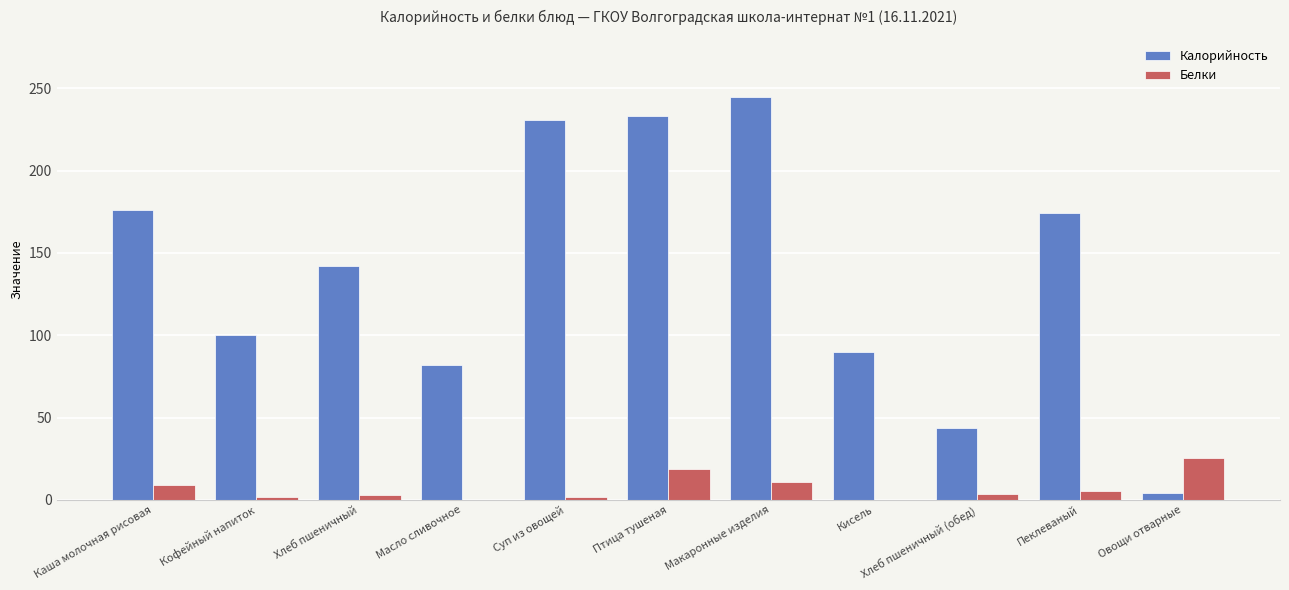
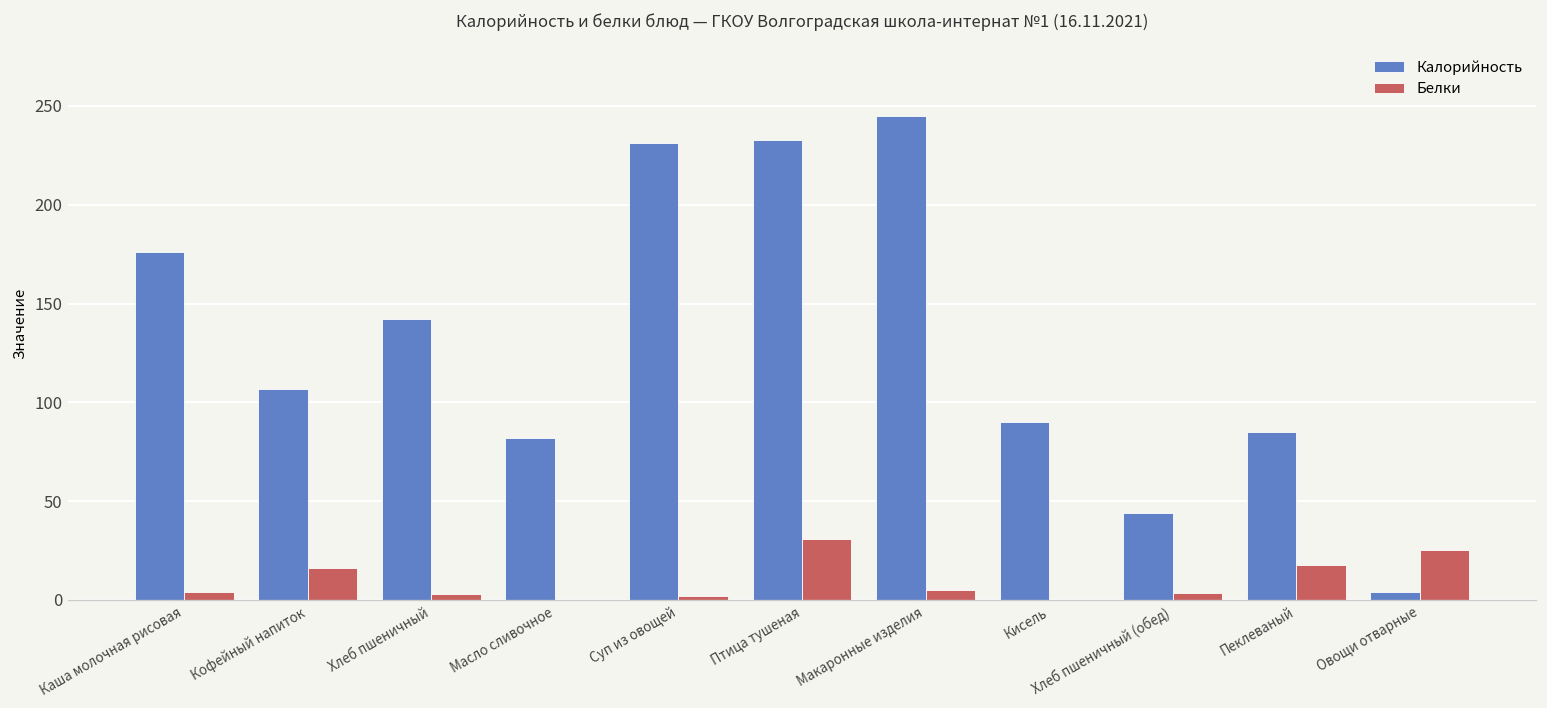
Белки, Каша молочная рисовая: 9 -> 4
Калорийность, Кофейный напиток: 100 -> 107
Белки, Кофейный напиток: 2 -> 16
Белки, Птица тушеная: 19 -> 31
Белки, Макаронные изделия: 11 -> 5
Калорийность, Пеклеваный: 174 -> 85
Белки, Пеклеваный: 5 -> 18
